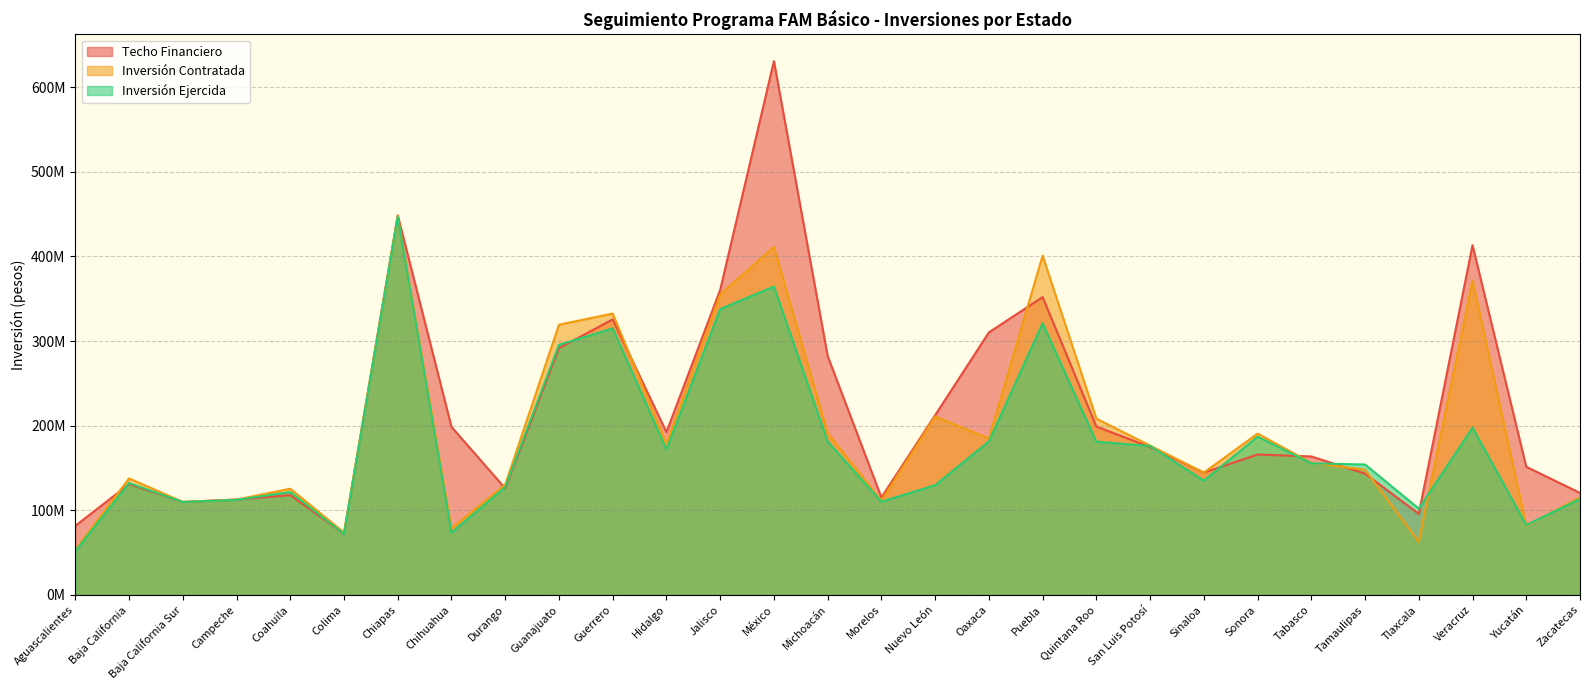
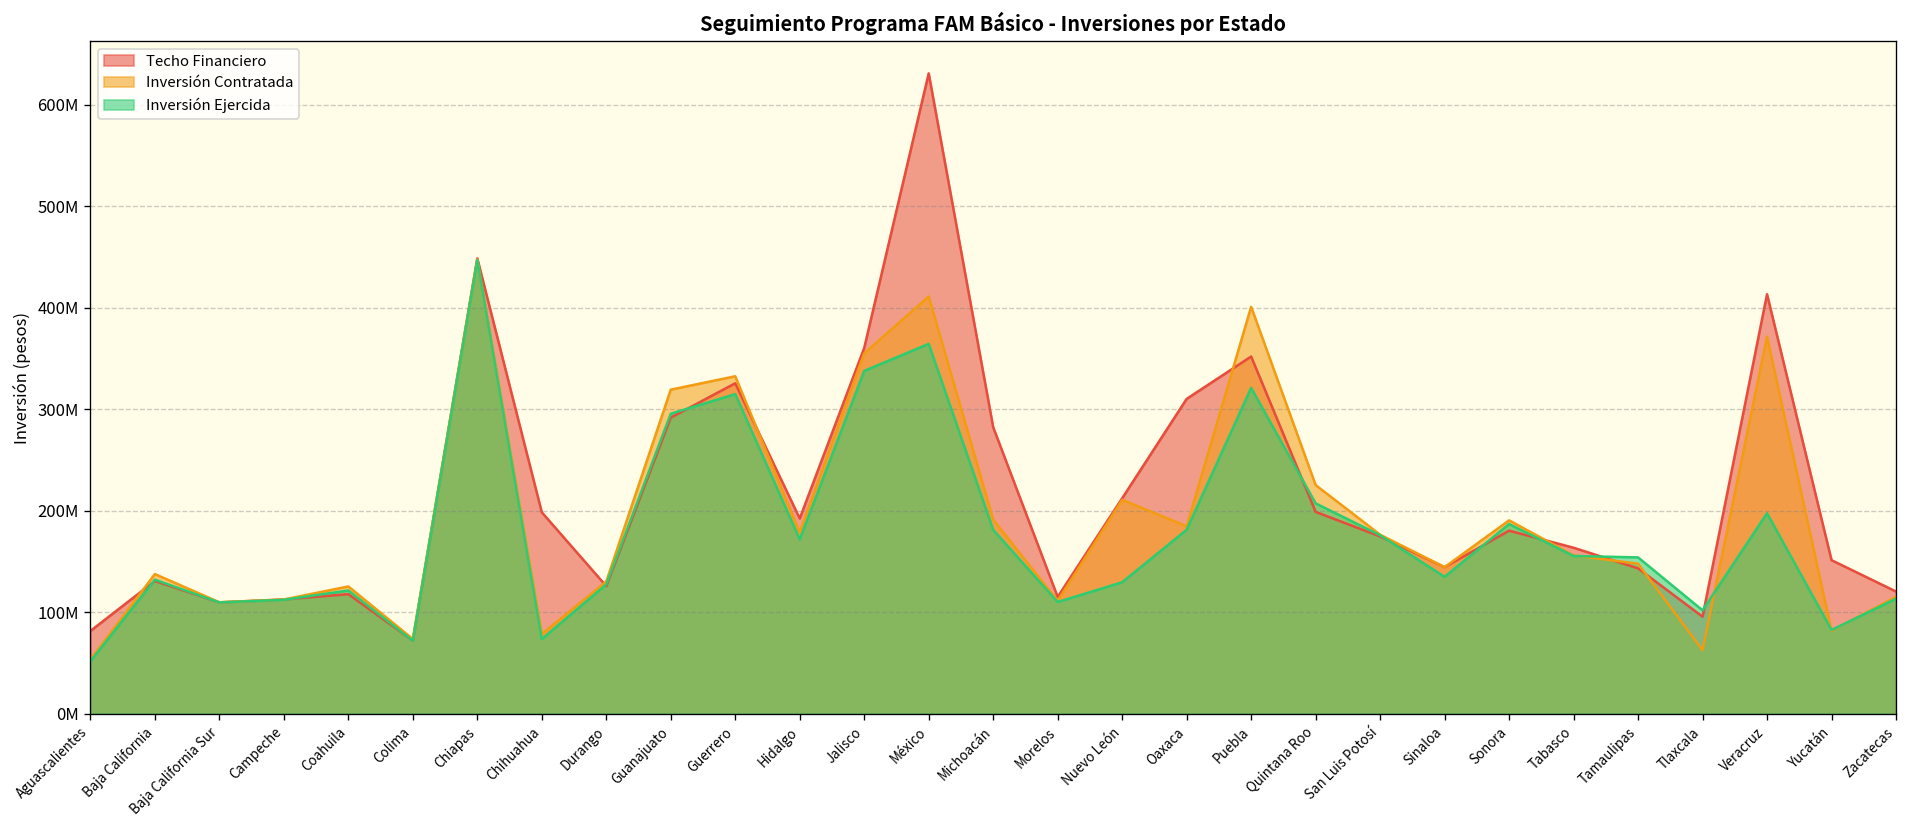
Inversión Contratada, Quintana Roo: 210000000 -> 230000000
Inversión Ejercida, Quintana Roo: 180000000 -> 210000000
Techo Financiero, Sonora: 170000000 -> 180000000
